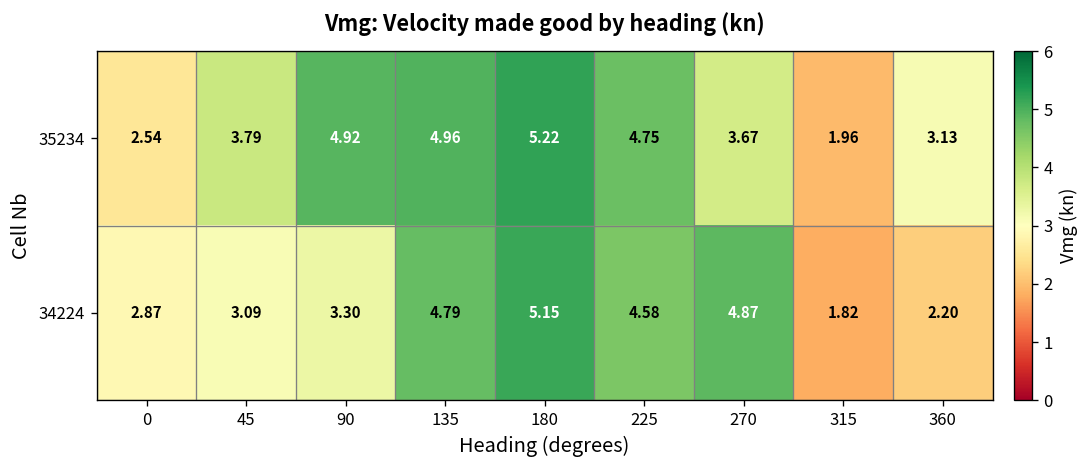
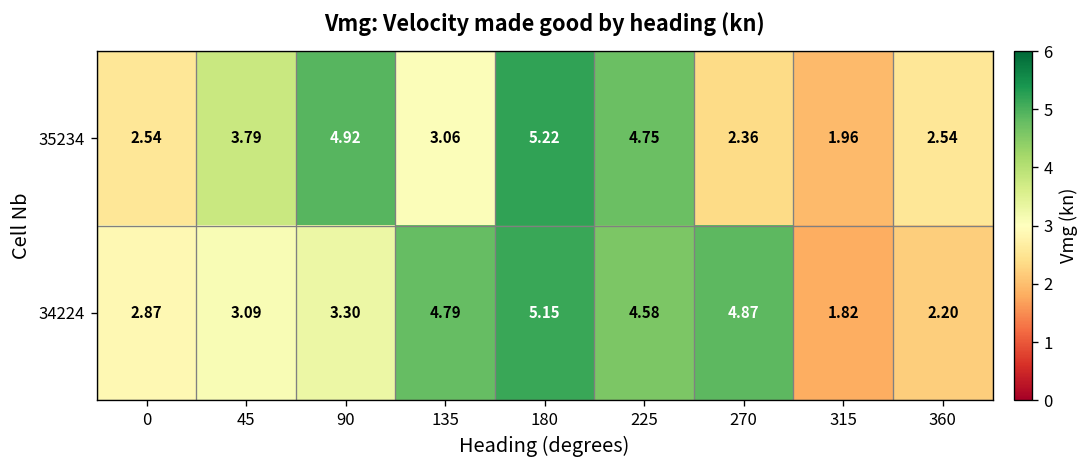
35234, 135: 4.96 -> 3.06
35234, 270: 3.67 -> 2.36
35234, 360: 3.13 -> 2.54
